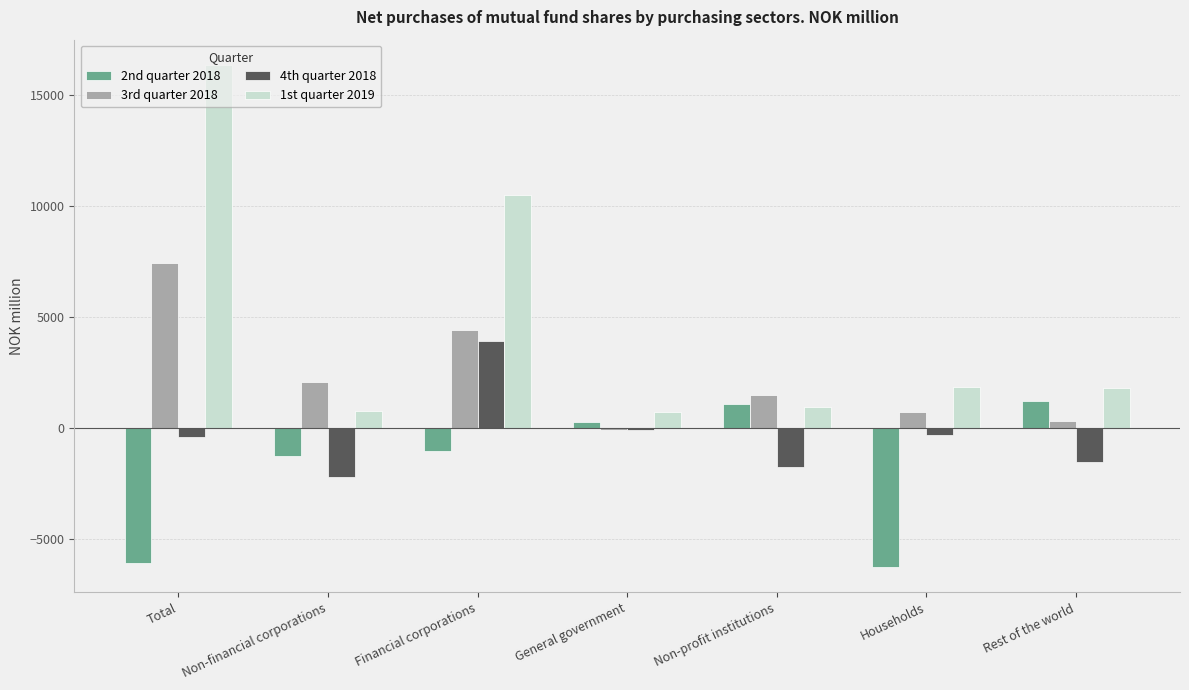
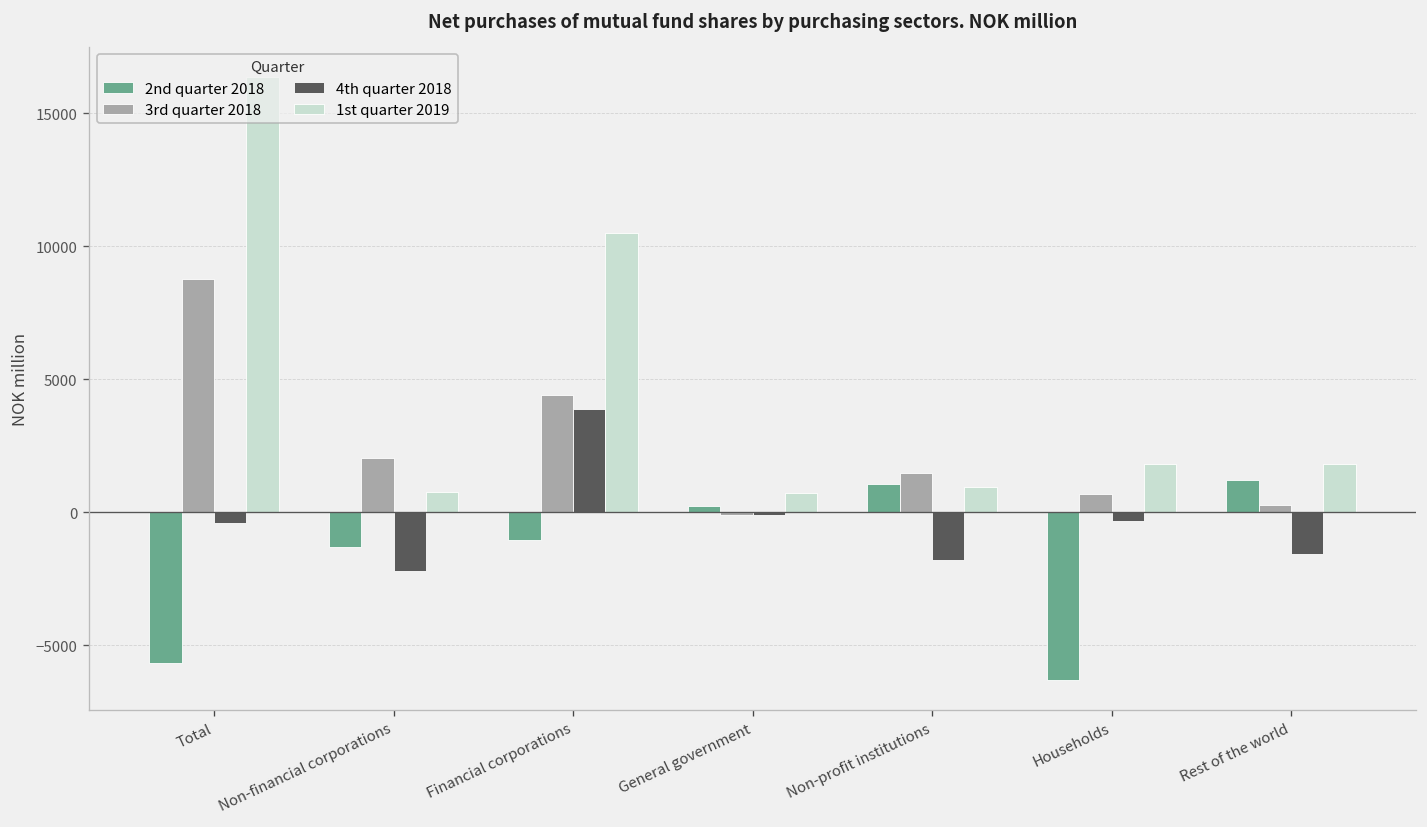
2nd quarter 2018, Total: -6100 -> -5700
3rd quarter 2018, Total: 7400 -> 8800
